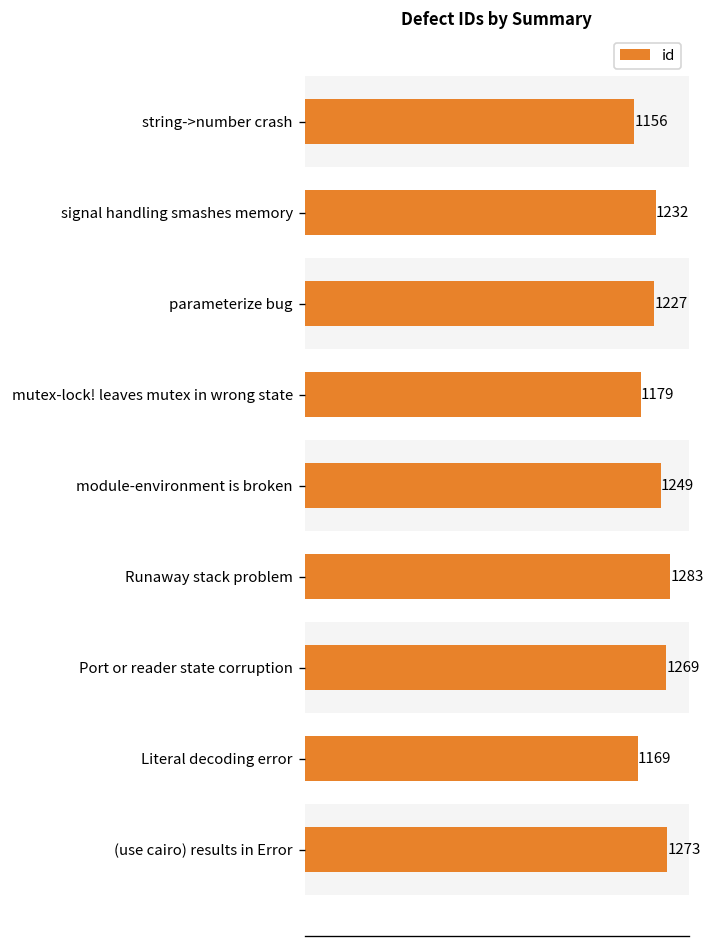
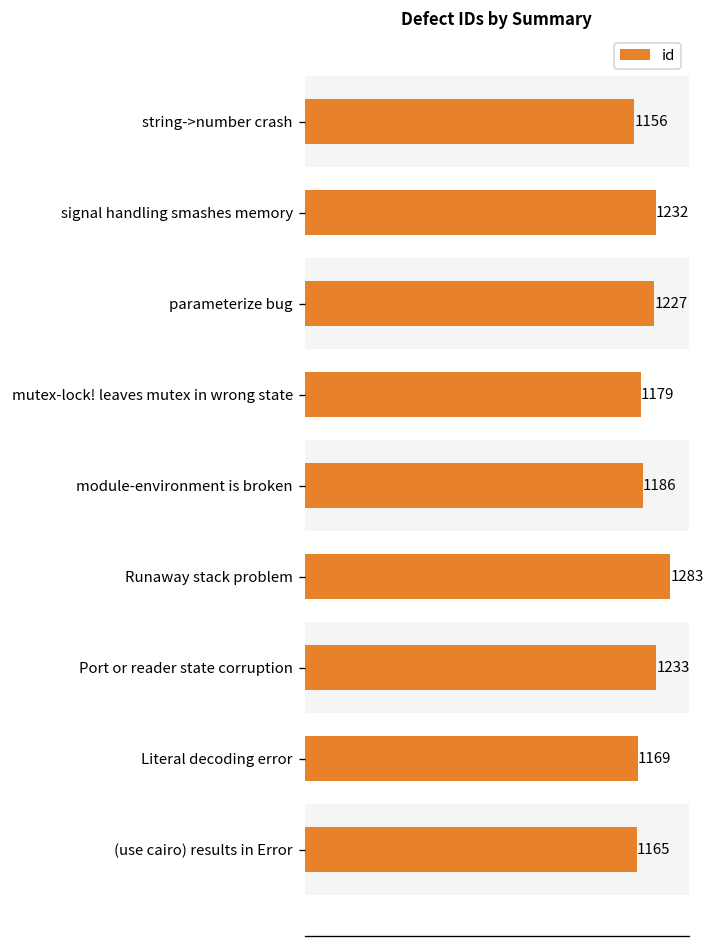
module-environment is broken: 1249 -> 1186
Port or reader state corruption: 1269 -> 1233
(use cairo) results in Error: 1273 -> 1165
